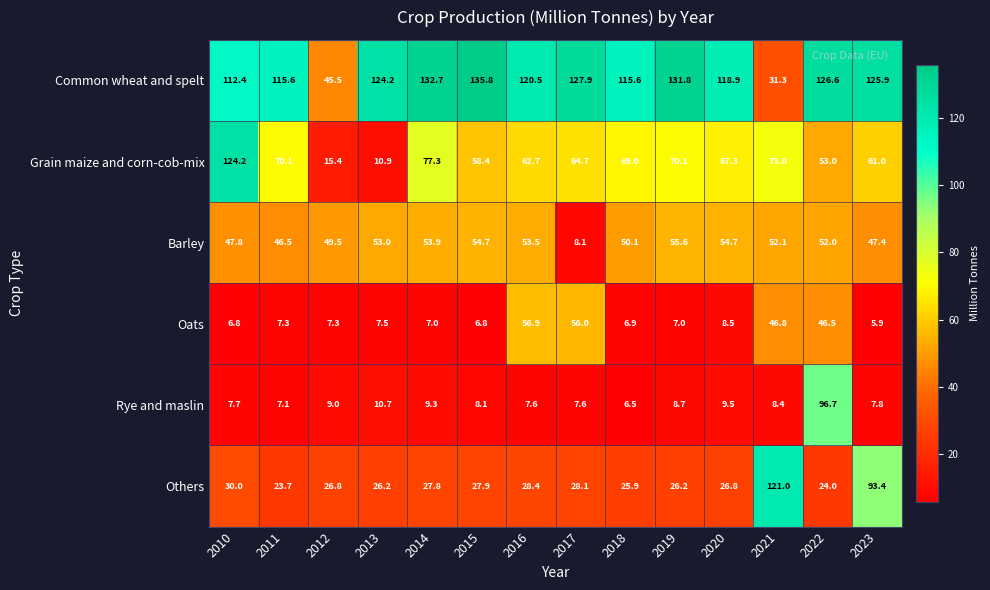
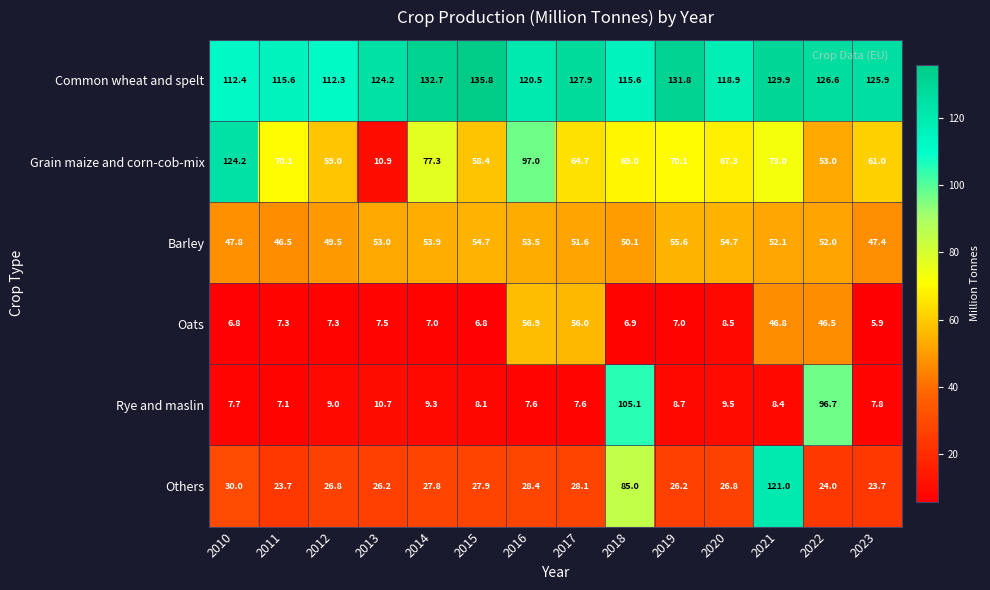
Common wheat and spelt, 2012: 45.5 -> 112.3
Common wheat and spelt, 2021: 31.3 -> 129.9
Grain maize and corn-cob-mix, 2012: 15.4 -> 59.0
Grain maize and corn-cob-mix, 2016: 62.7 -> 97.0
Barley, 2017: 8.1 -> 51.6
Rye and maslin, 2018: 6.5 -> 105.1
Others, 2018: 25.9 -> 85.0
Others, 2023: 93.4 -> 23.7
